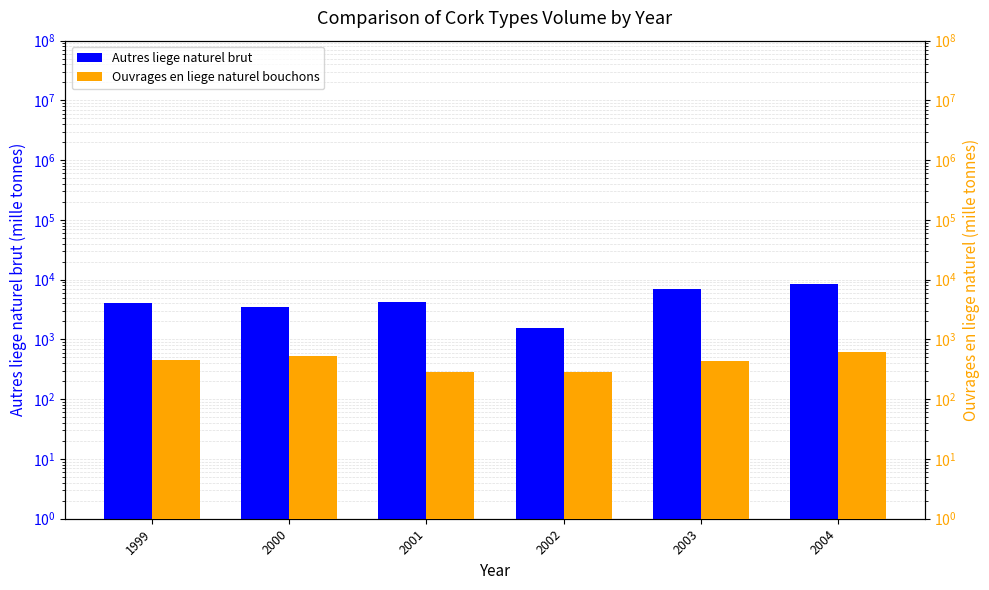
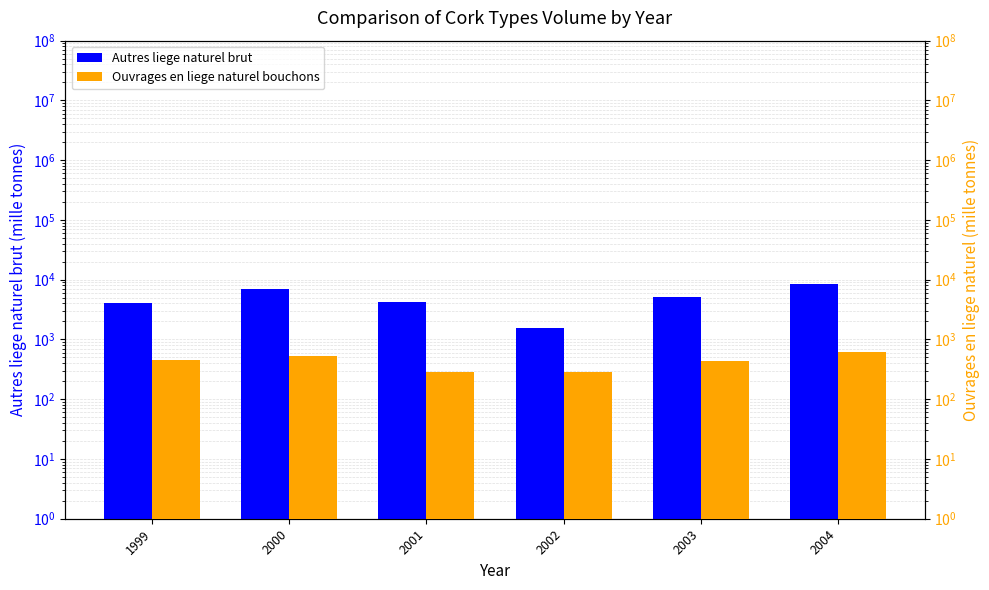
Autres liege naturel brut, 2000: 3000 -> 7000
Autres liege naturel brut, 2003: 7000 -> 5000
